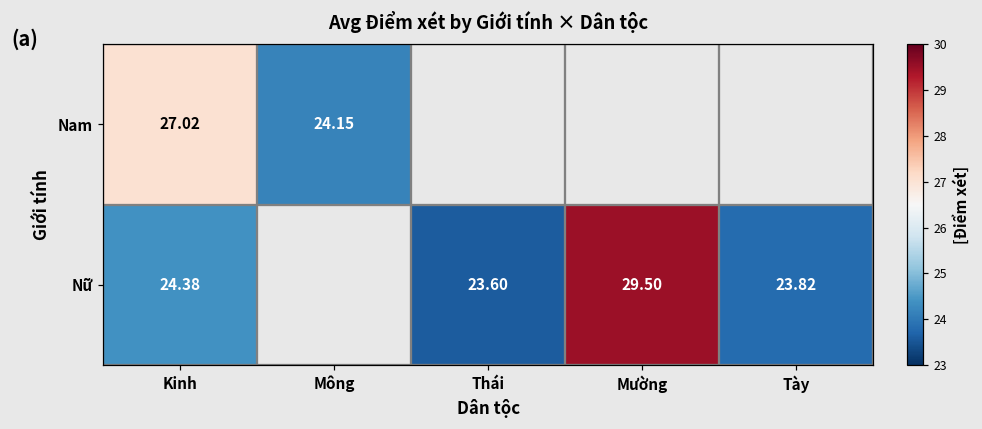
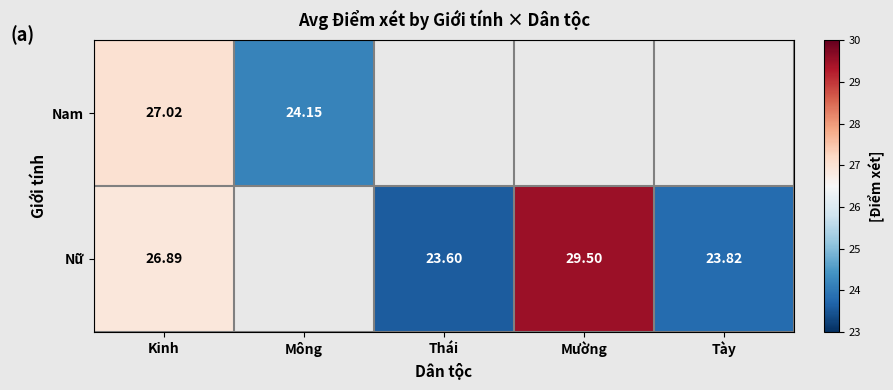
Nữ, Kinh: 24.38 -> 26.89
